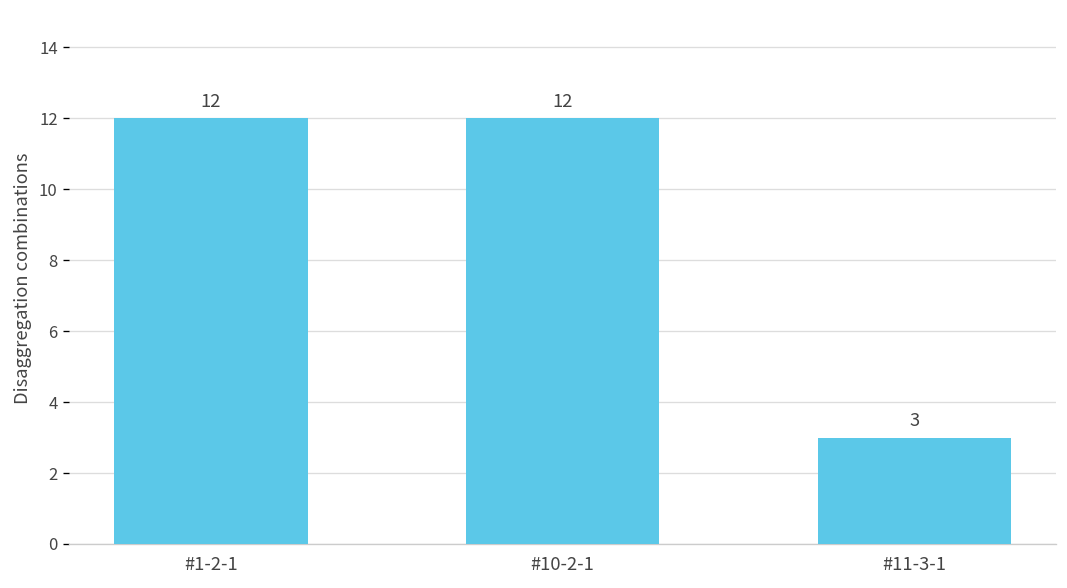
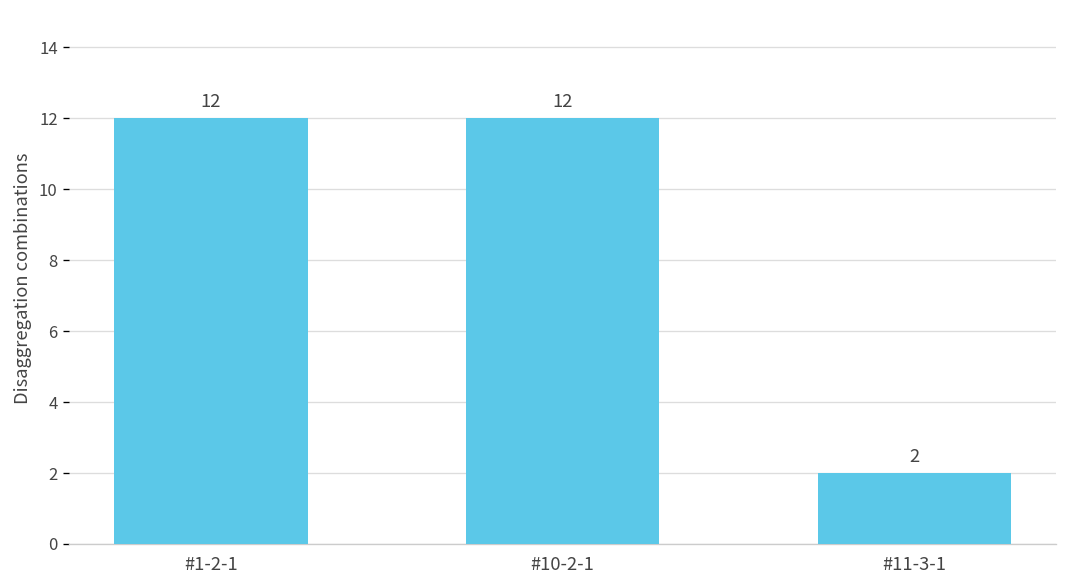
#11-3-1: 3 -> 2
